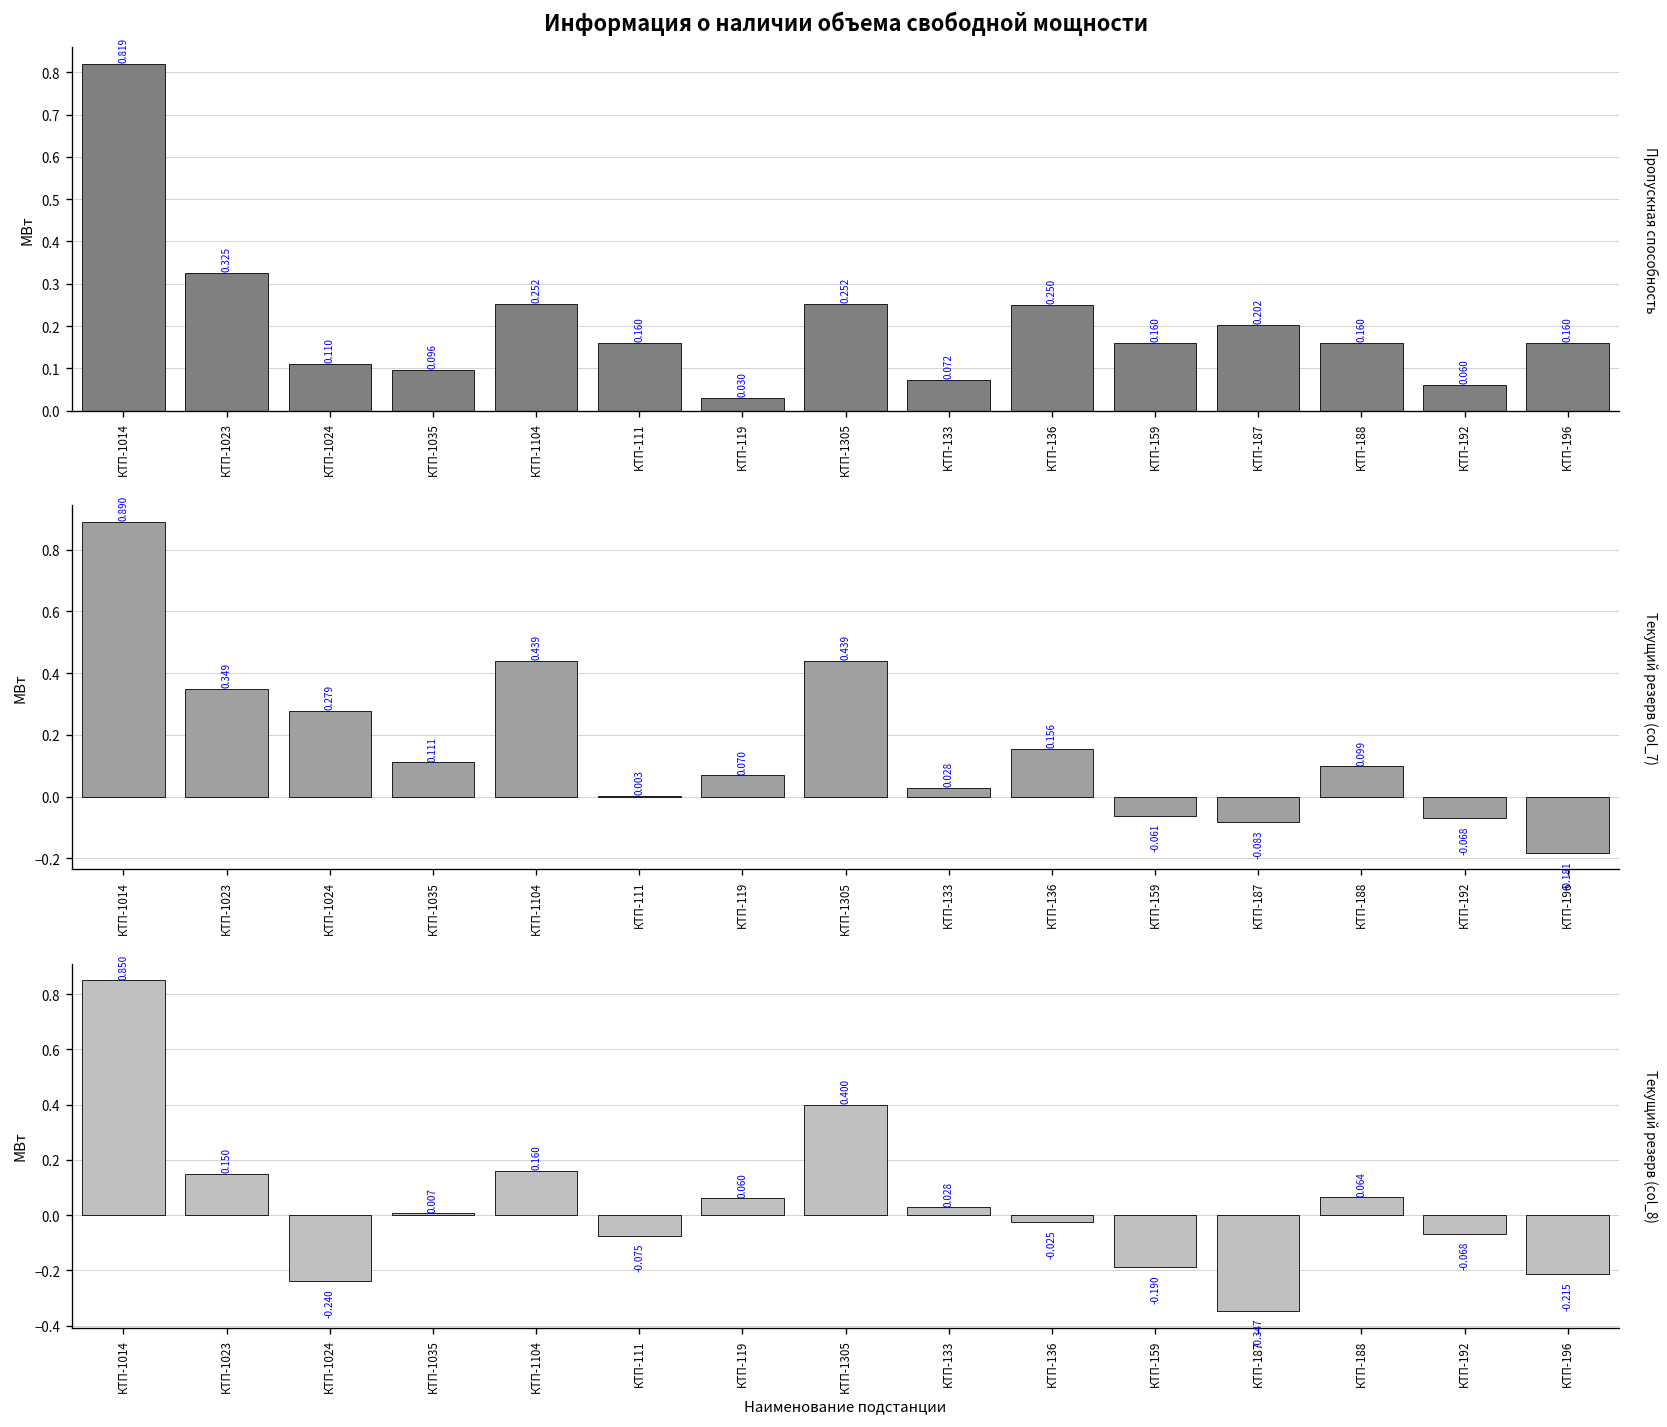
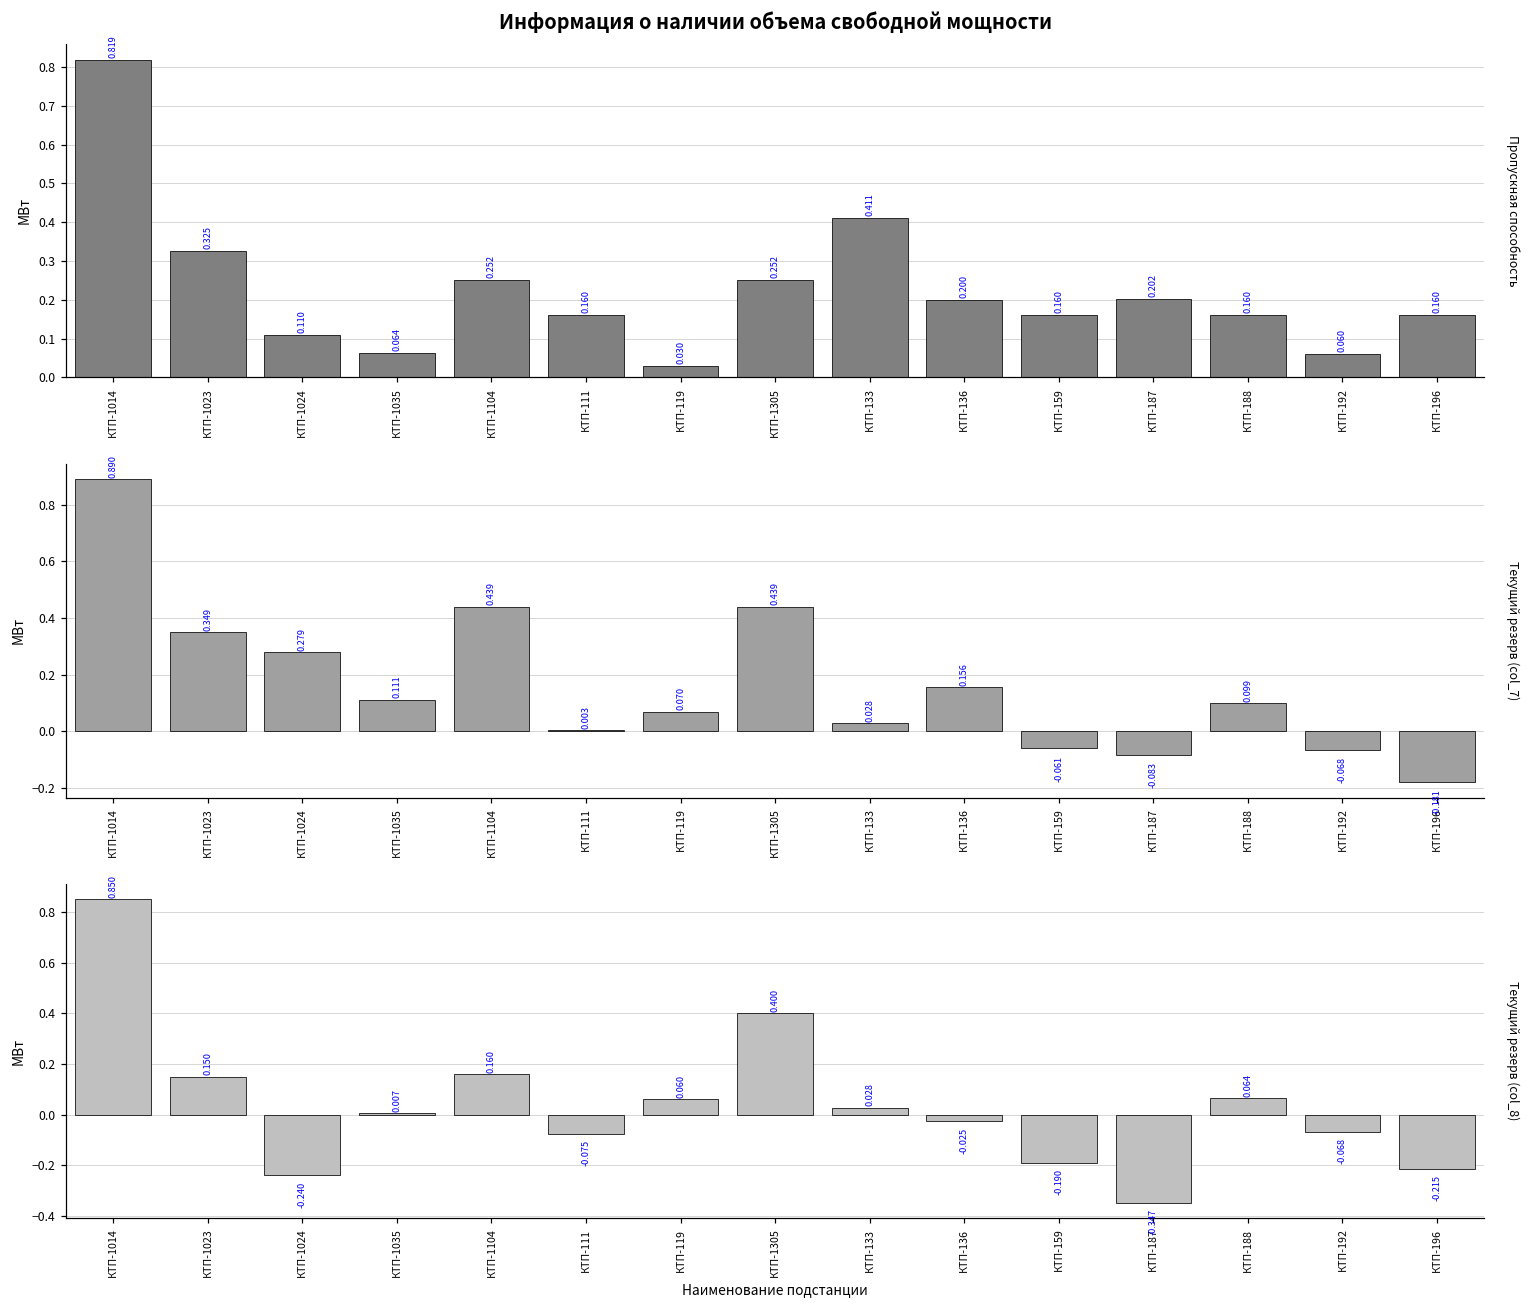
Информация о наличии объема свободной мощности, КТП-1035: 0.096 -> 0.064
Информация о наличии объема свободной мощности, КТП-133: 0.072 -> 0.411
Информация о наличии объема свободной мощности, КТП-136: 0.250 -> 0.200
